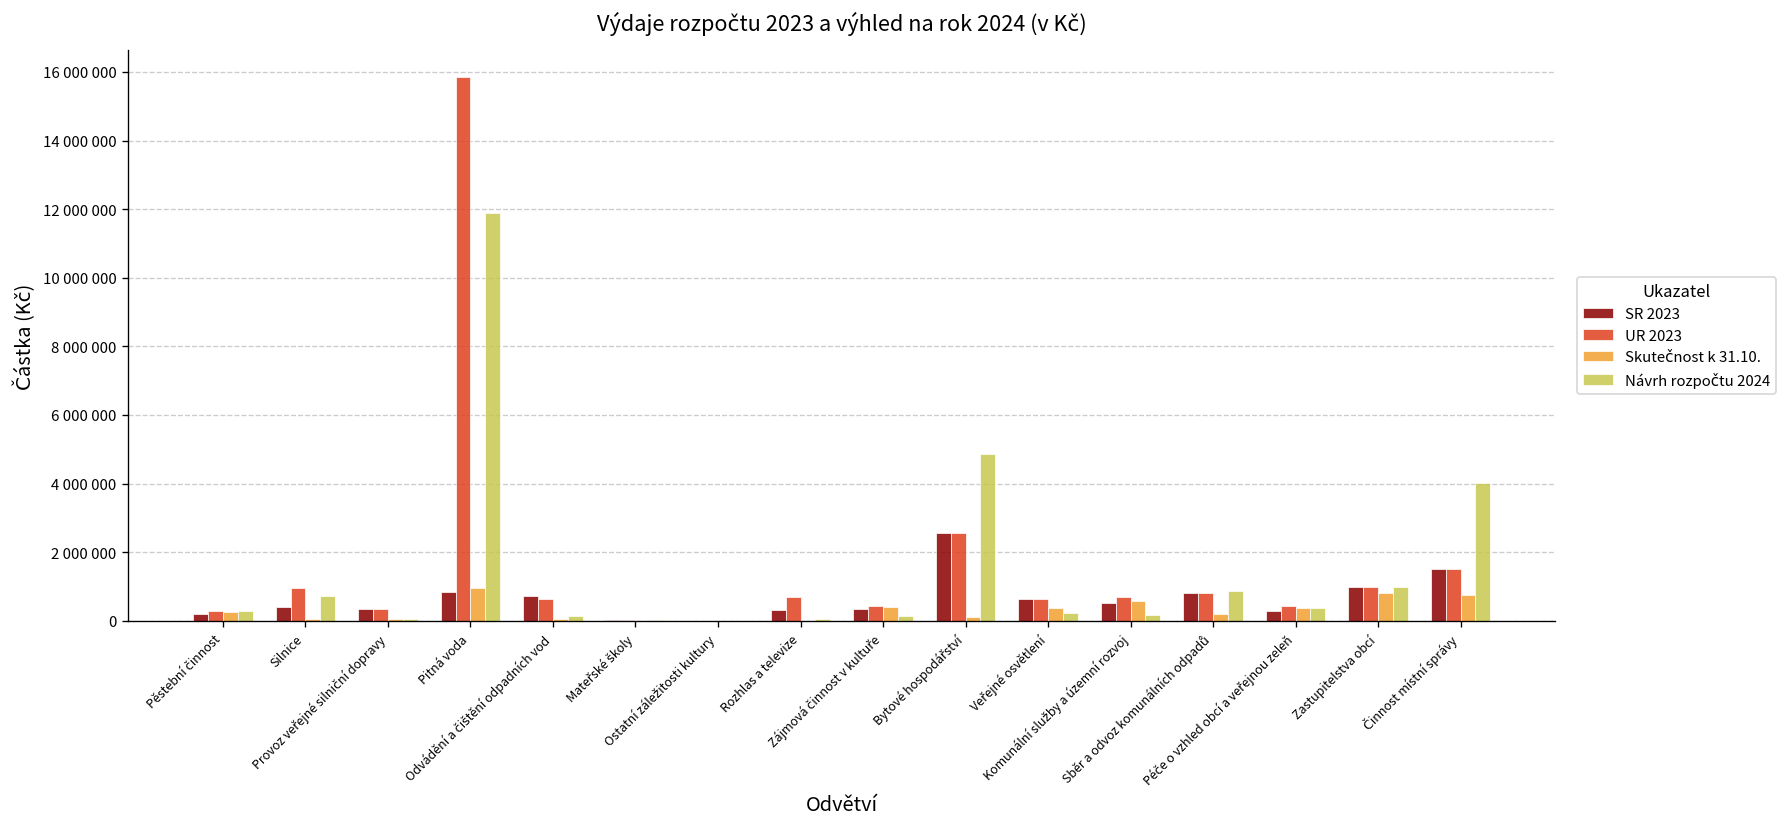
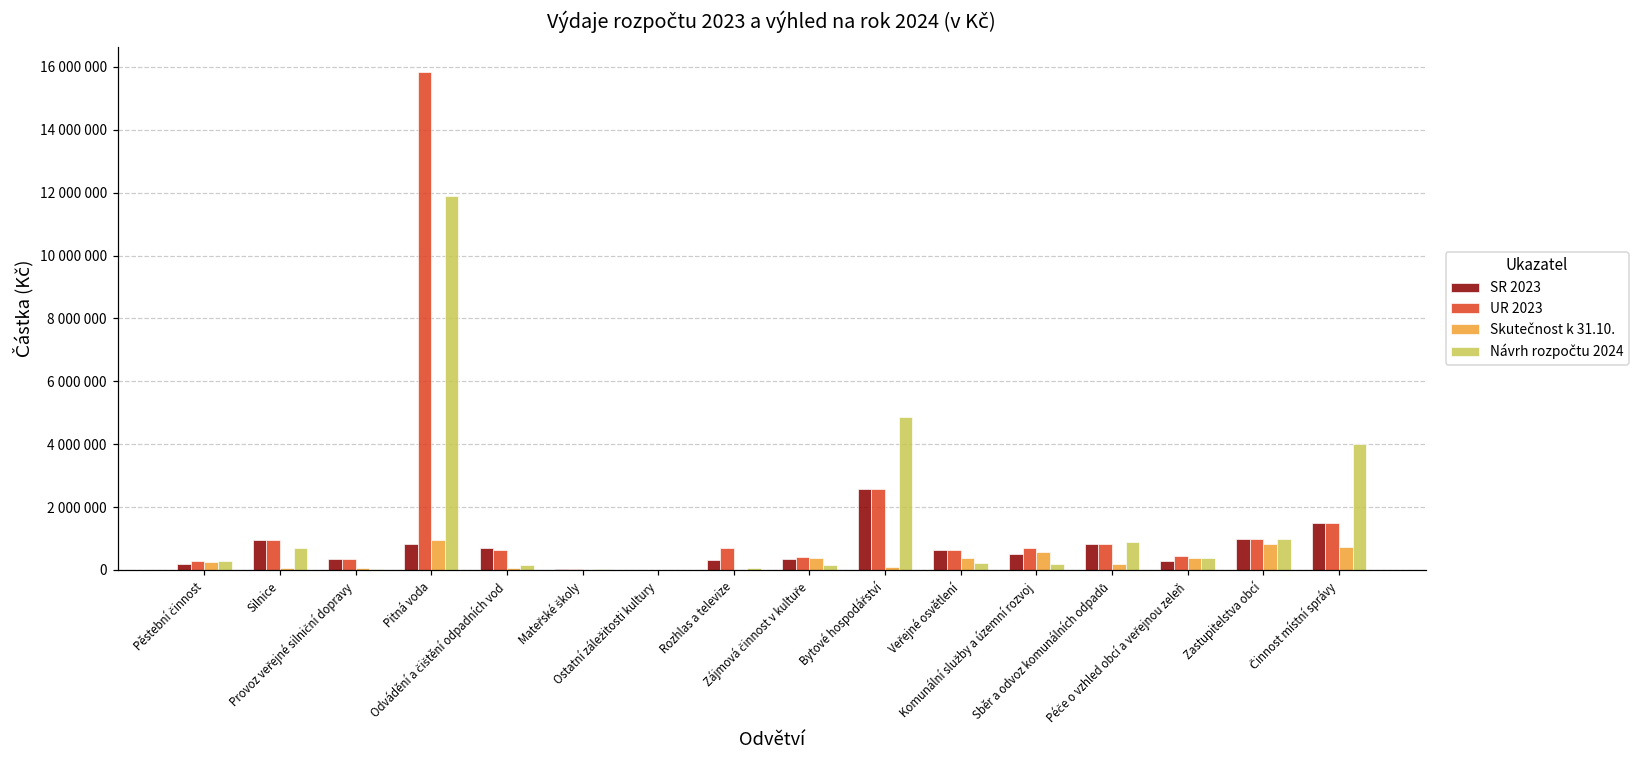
SR 2023, Silnice: 400000 -> 900000
